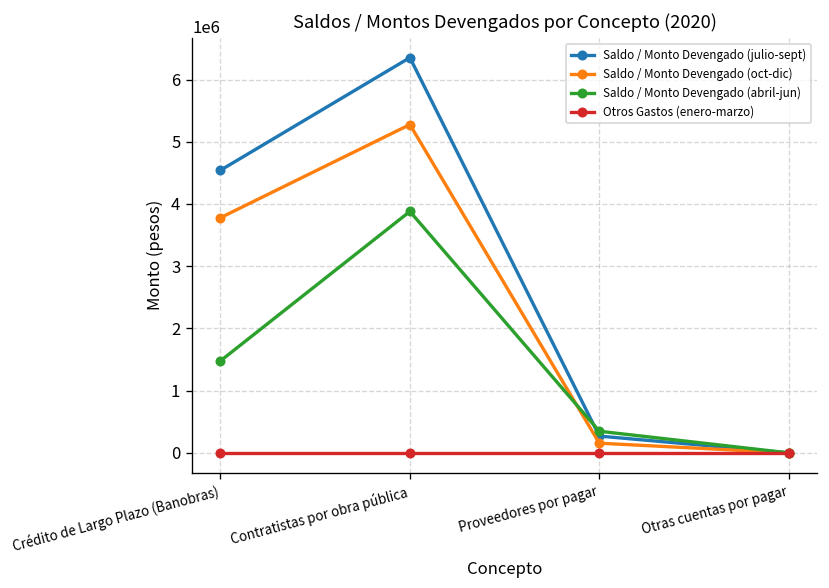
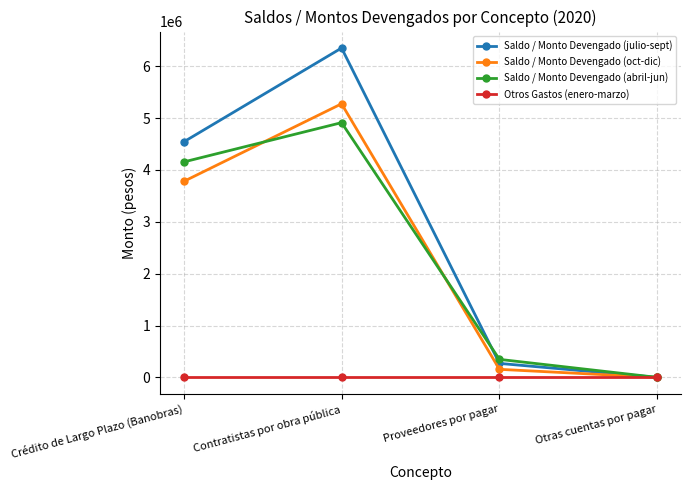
Saldo / Monto Devengado (abril-jun), Crédito de Largo Plazo (Banobras): 1500000 -> 4200000
Saldo / Monto Devengado (abril-jun), Contratistas por obra pública: 3900000 -> 4900000
